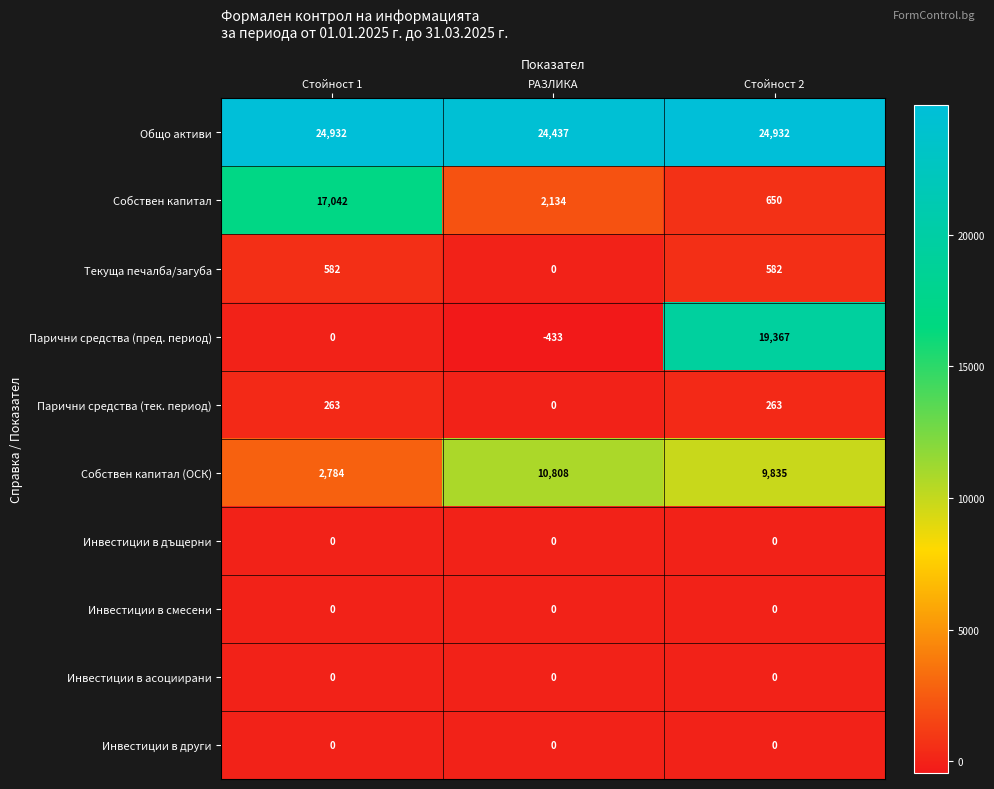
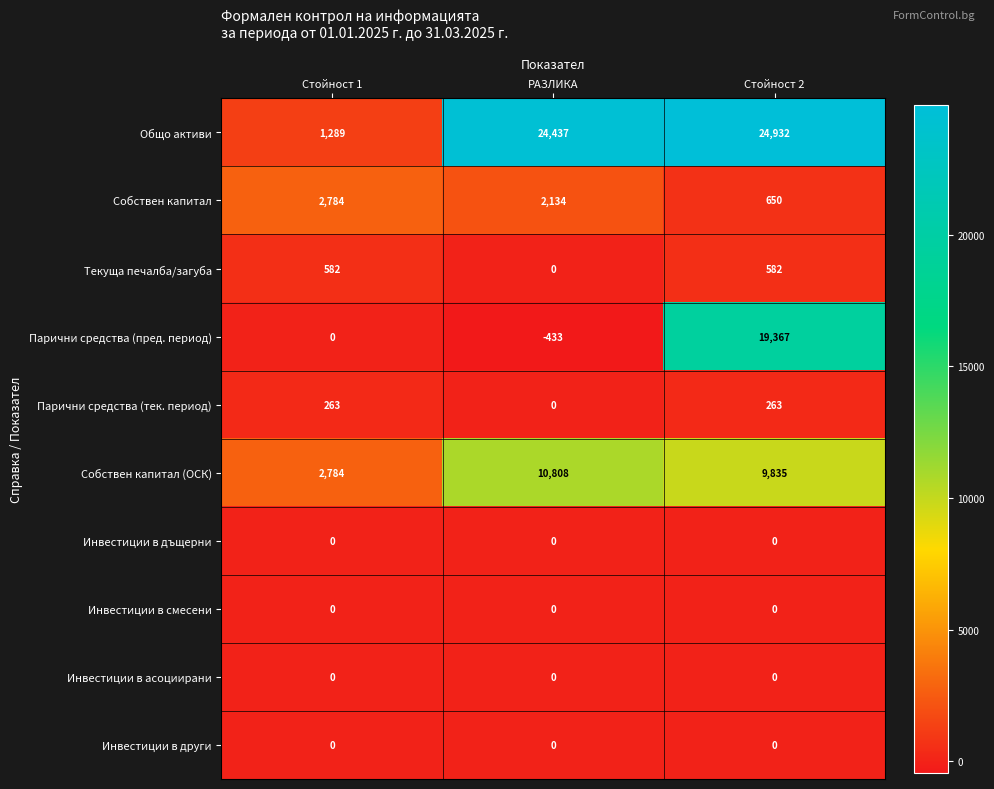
Общо активи, Стойност 1: 24,932 -> 1,289
Собствен капитал, Стойност 1: 17,042 -> 2,784
